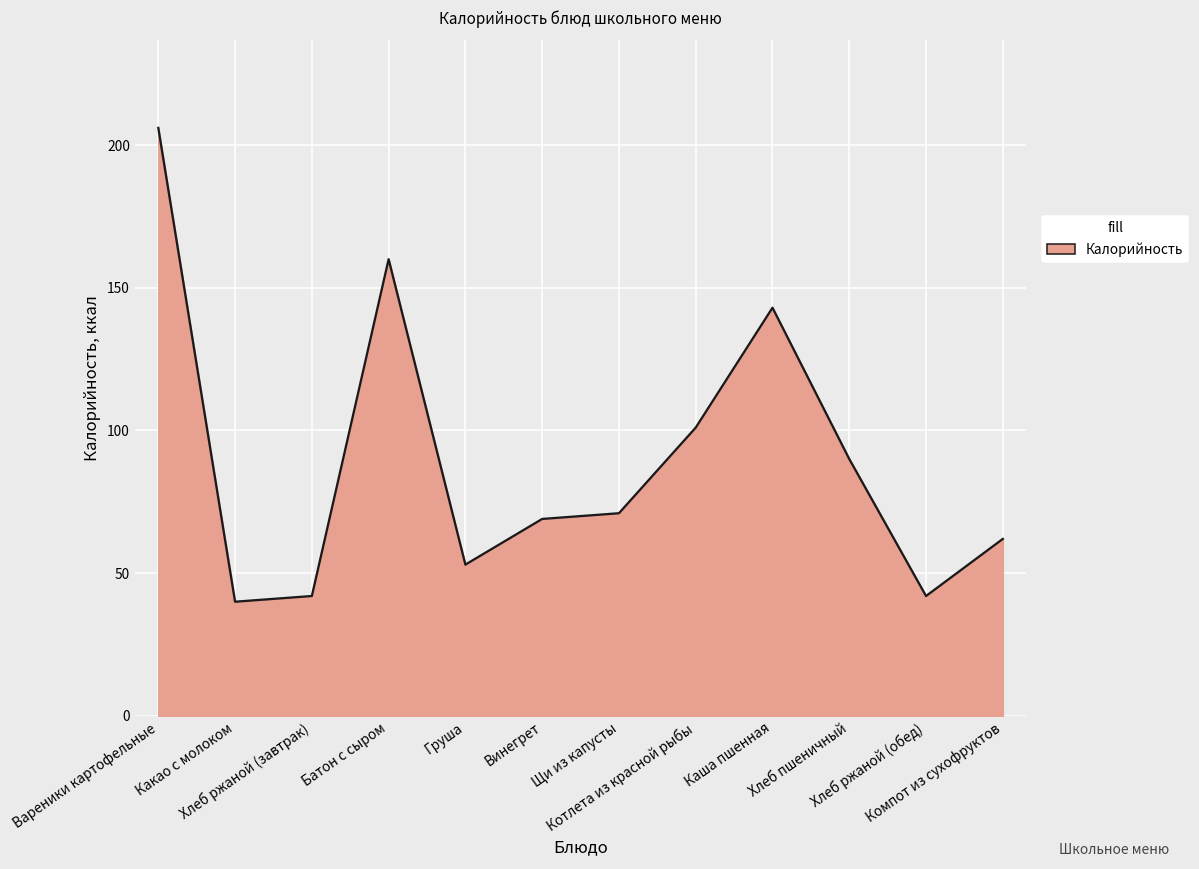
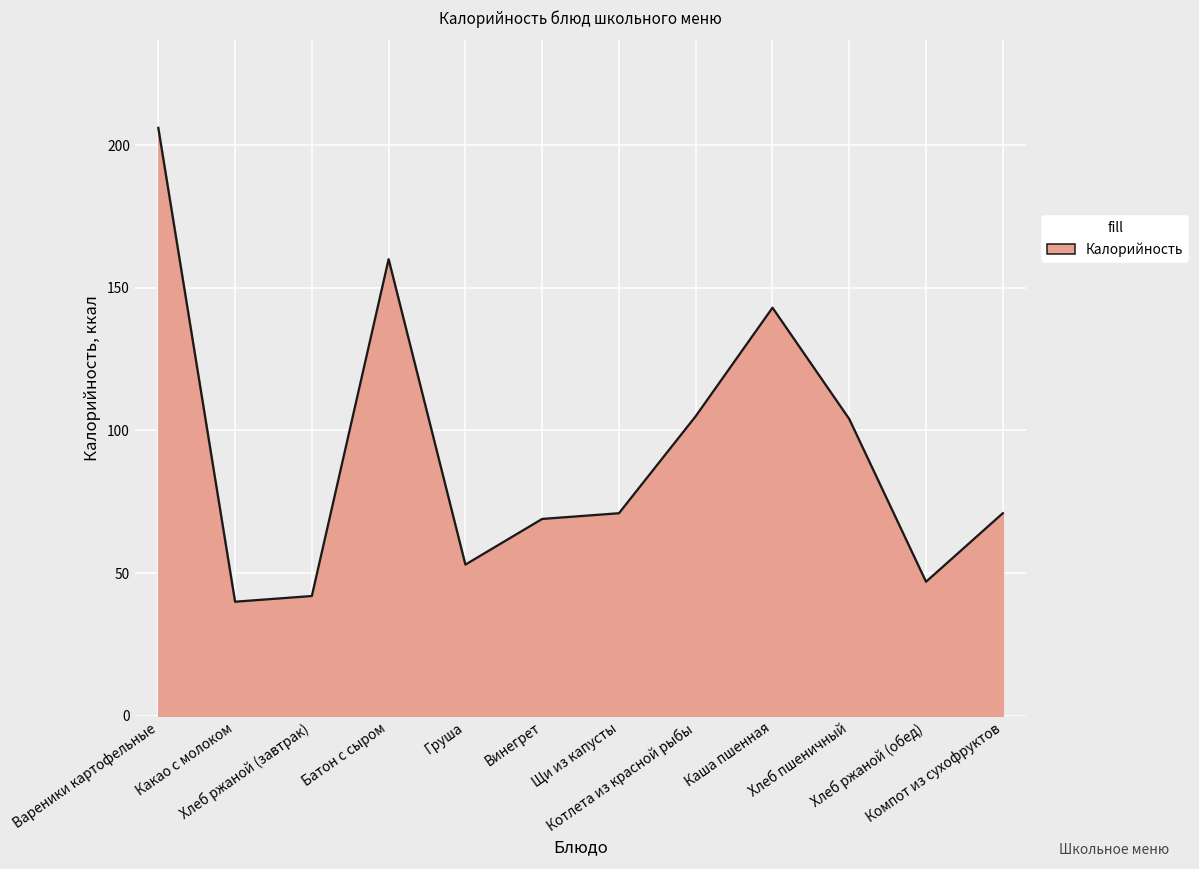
Котлета из красной рыбы: 101 -> 105
Хлеб пшеничный: 90 -> 104
Хлеб ржаной (обед): 42 -> 47
Компот из сухофруктов: 62 -> 71
